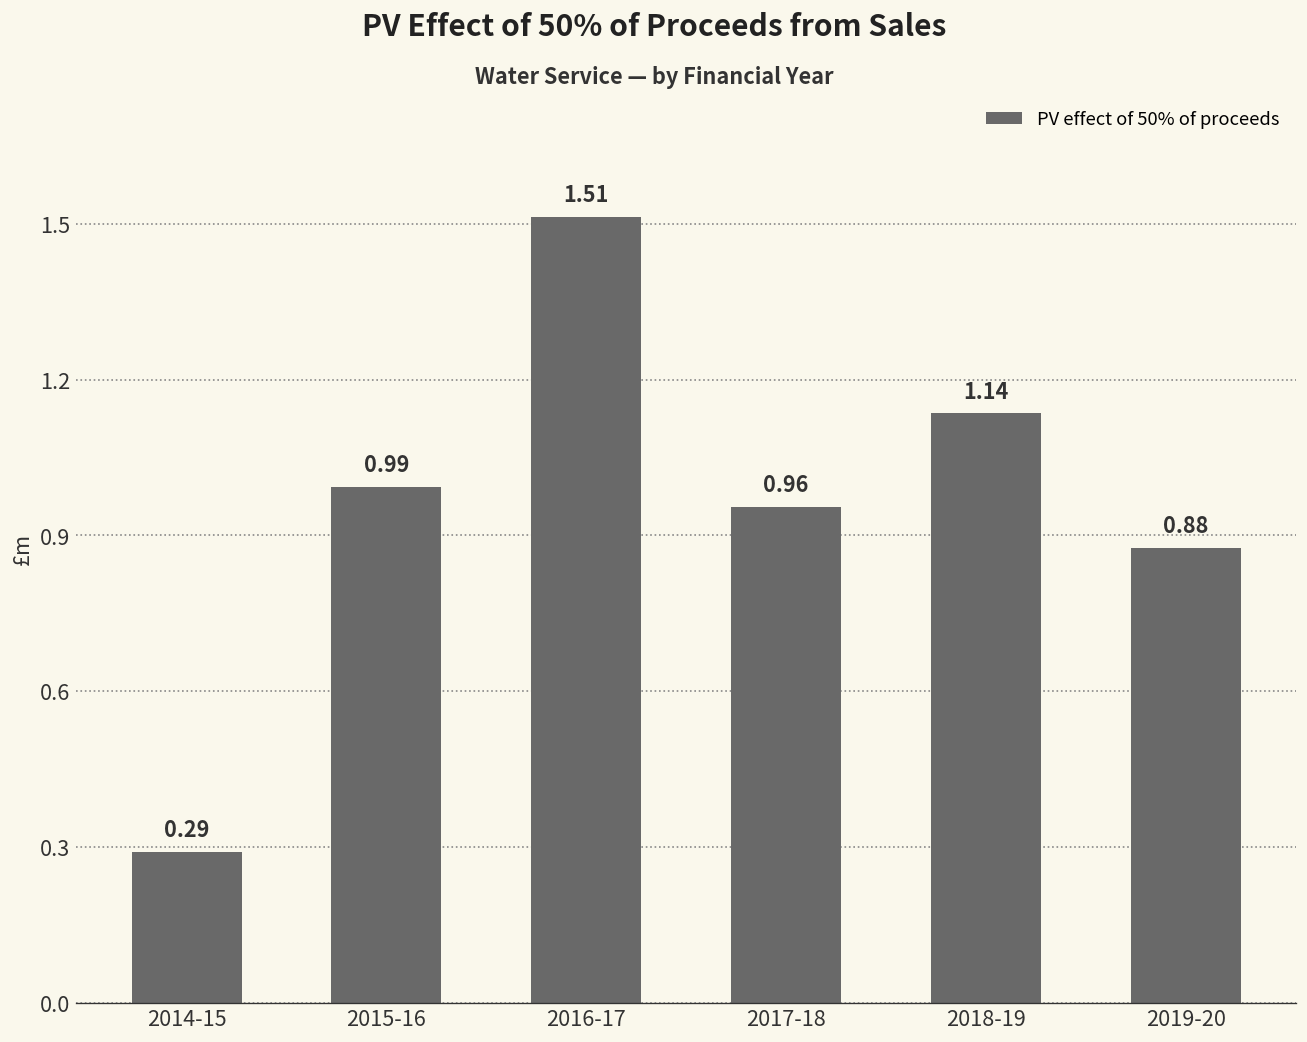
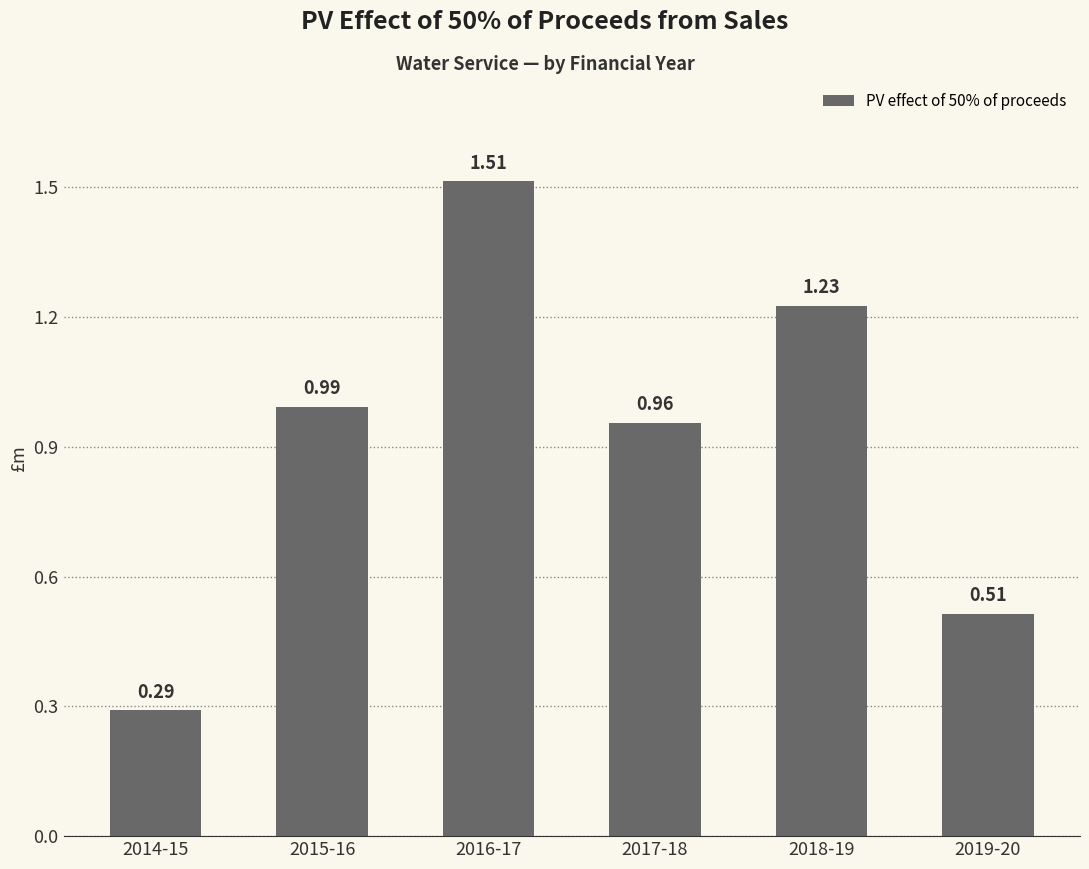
2018-19: 1.14 -> 1.23
2019-20: 0.88 -> 0.51
